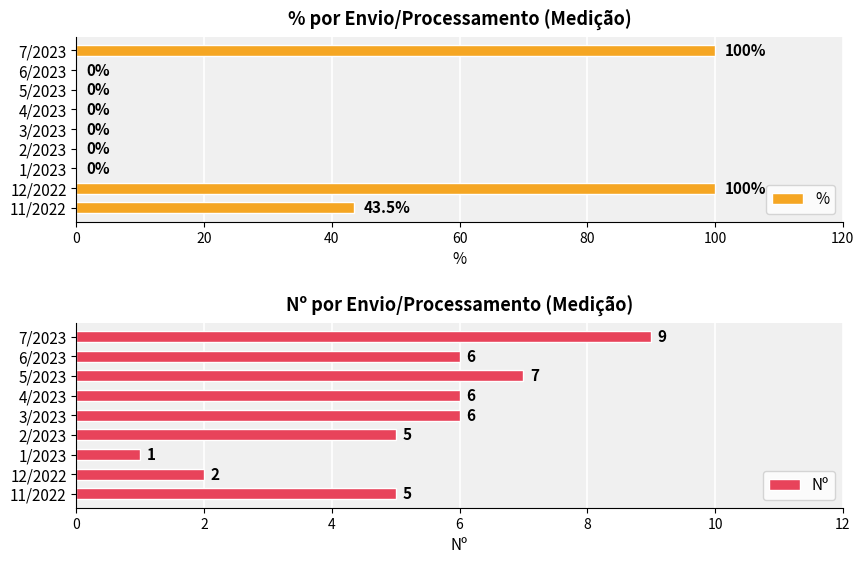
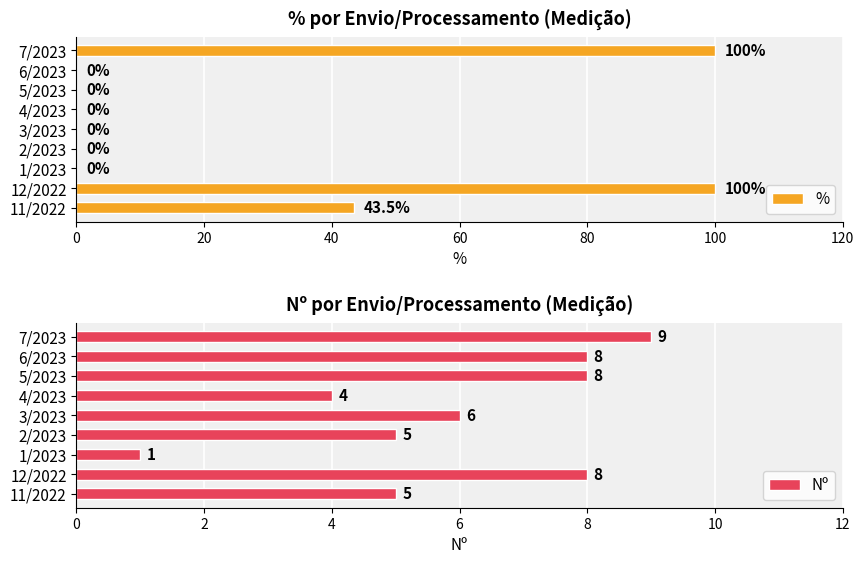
Nº por Envio/Processamento (Medição), 6/2023: 6 -> 8
Nº por Envio/Processamento (Medição), 5/2023: 7 -> 8
Nº por Envio/Processamento (Medição), 4/2023: 6 -> 4
Nº por Envio/Processamento (Medição), 12/2022: 2 -> 8
